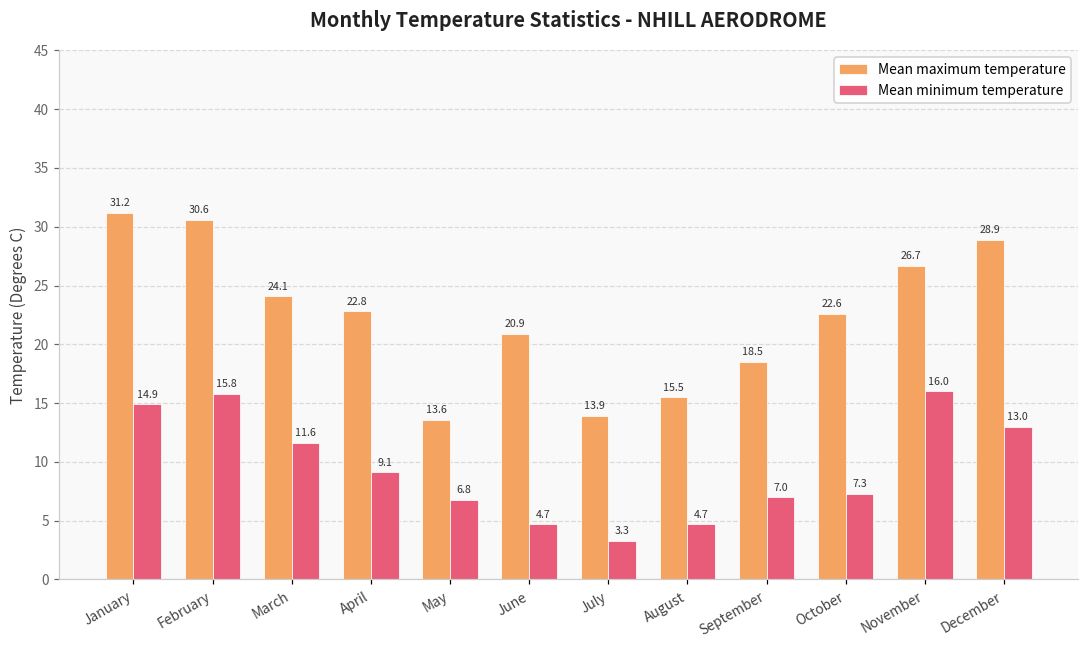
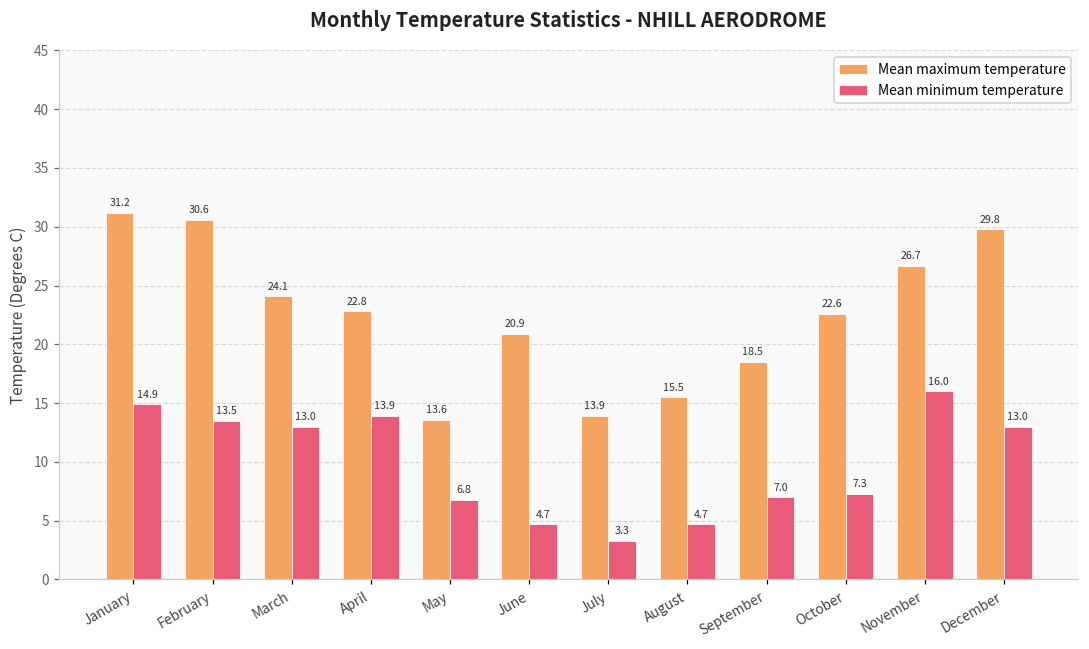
Mean minimum temperature, February: 15.8 -> 13.5
Mean minimum temperature, March: 11.6 -> 13.0
Mean minimum temperature, April: 9.1 -> 13.9
Mean maximum temperature, December: 28.9 -> 29.8
